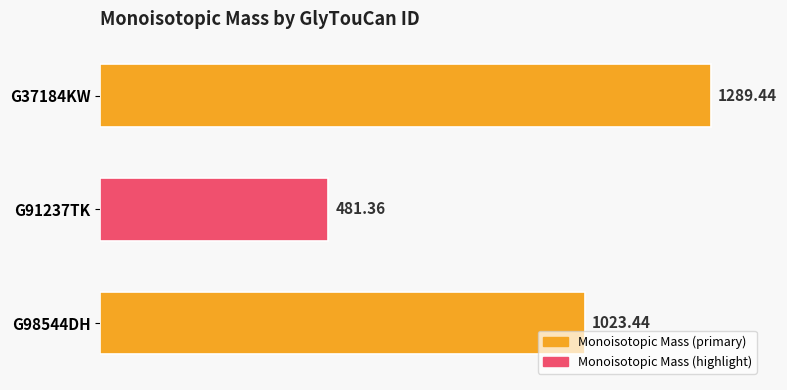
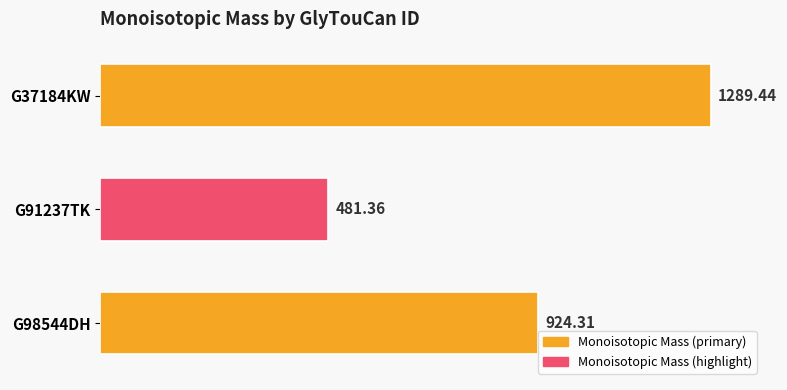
G98544DH: 1023.44 -> 924.31
